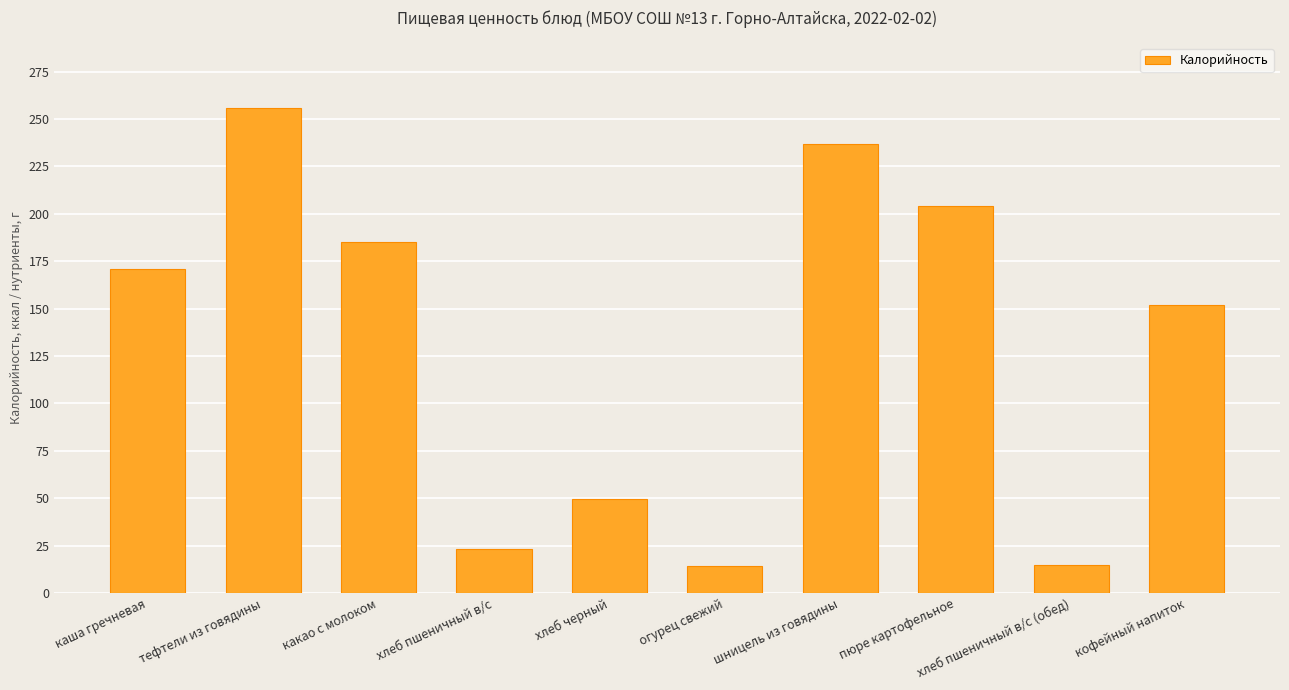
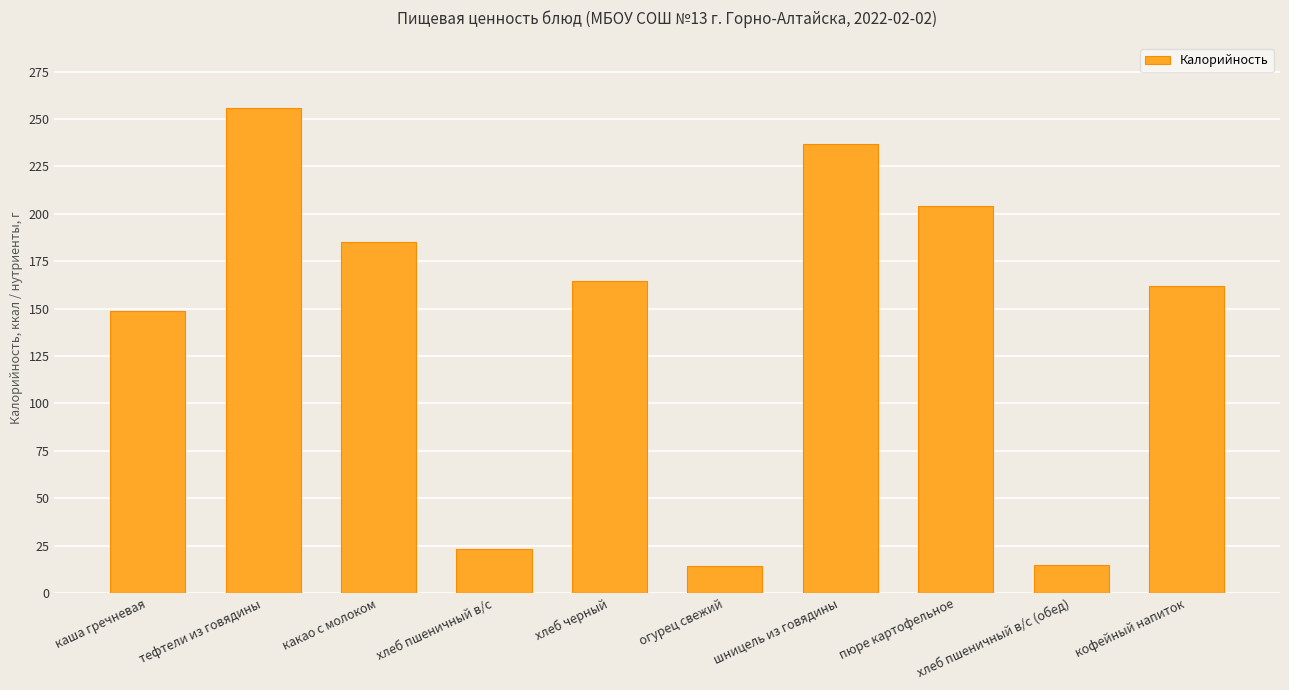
каша гречневая: 171 -> 149
хлеб черный: 50 -> 164
кофейный напиток: 152 -> 162
